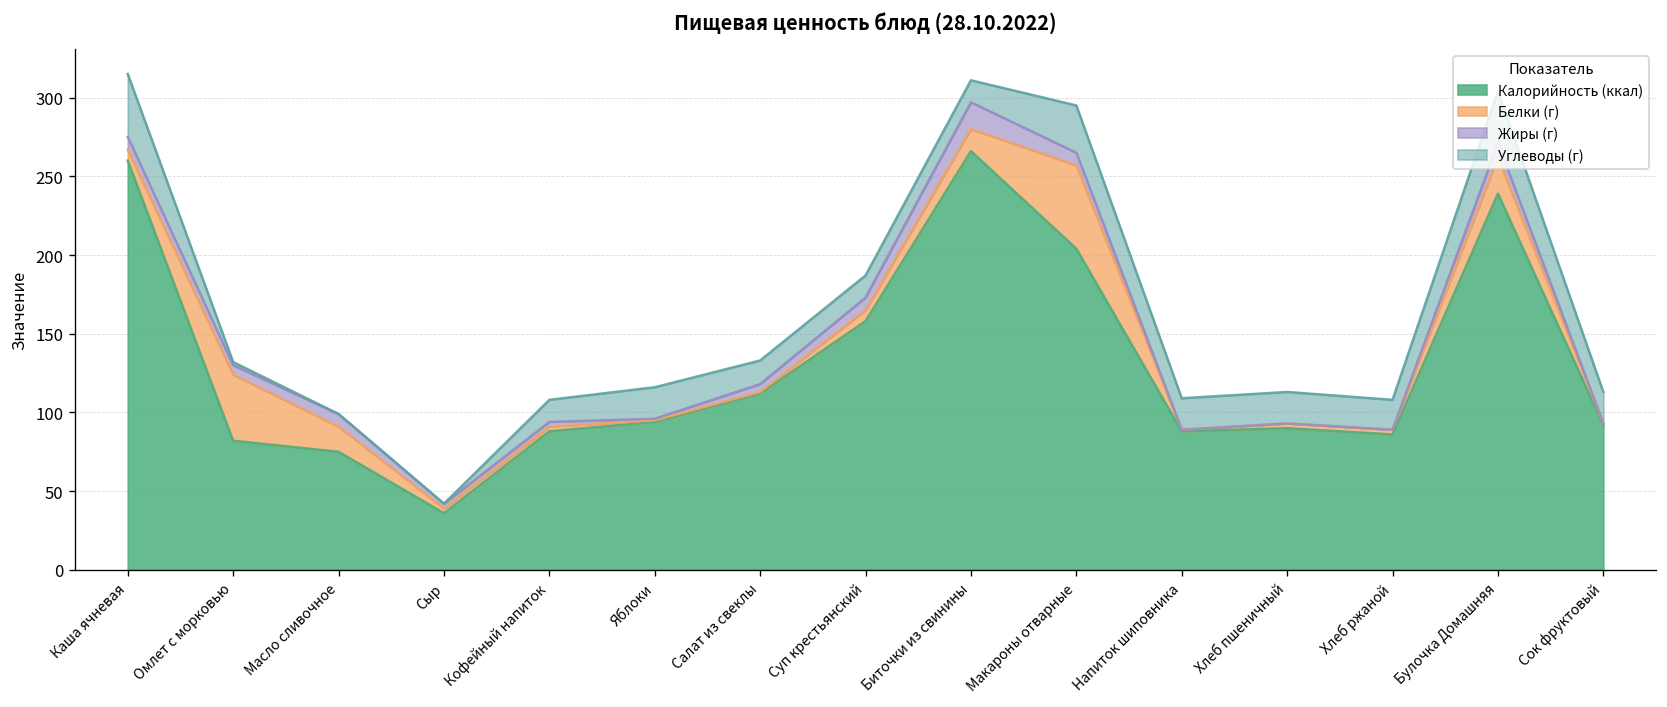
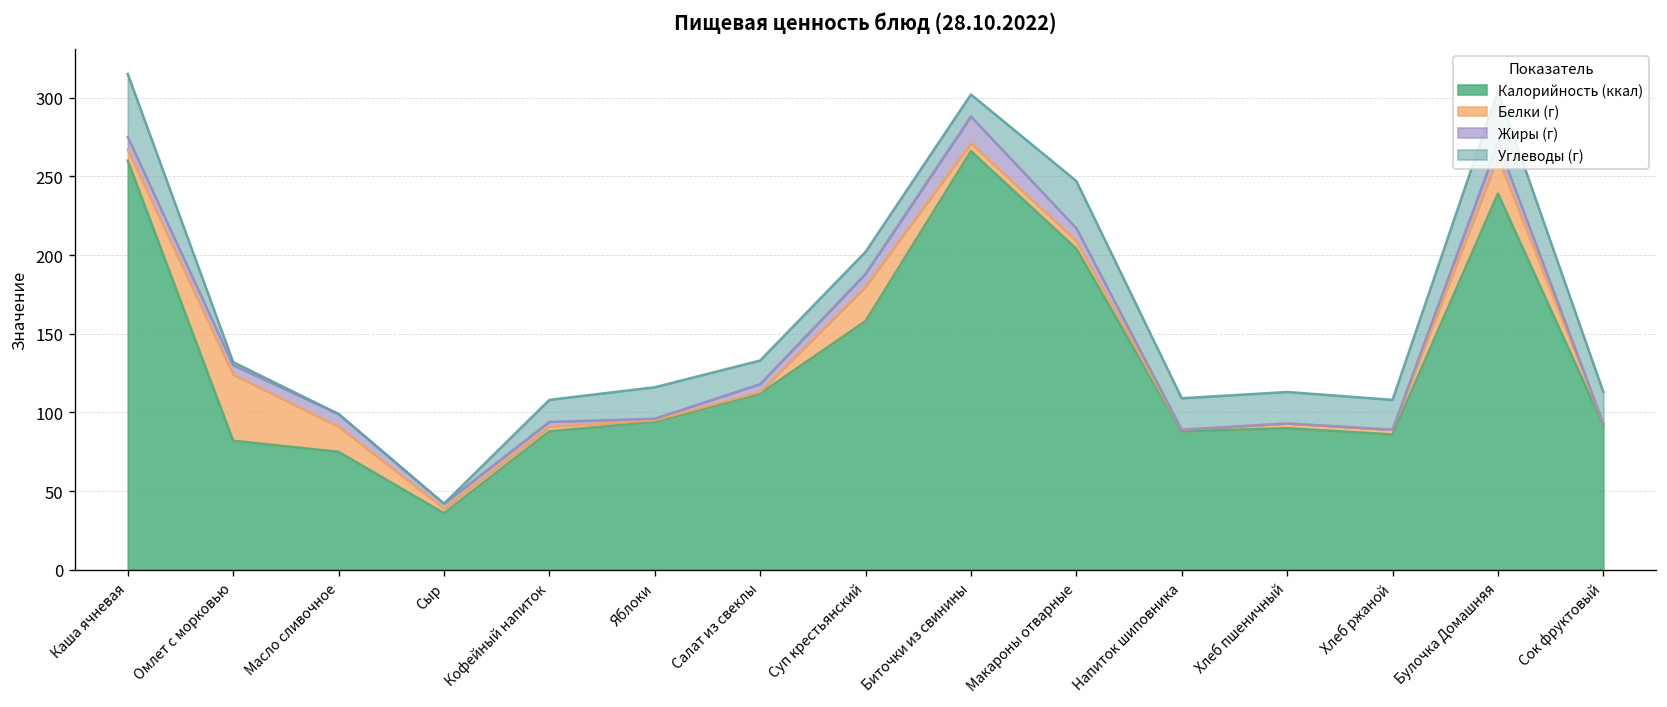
Белки (г), Суп крестьянский: 7 -> 22
Белки (г), Биточки из свинины: 14 -> 5
Белки (г), Макароны отварные: 53 -> 5
